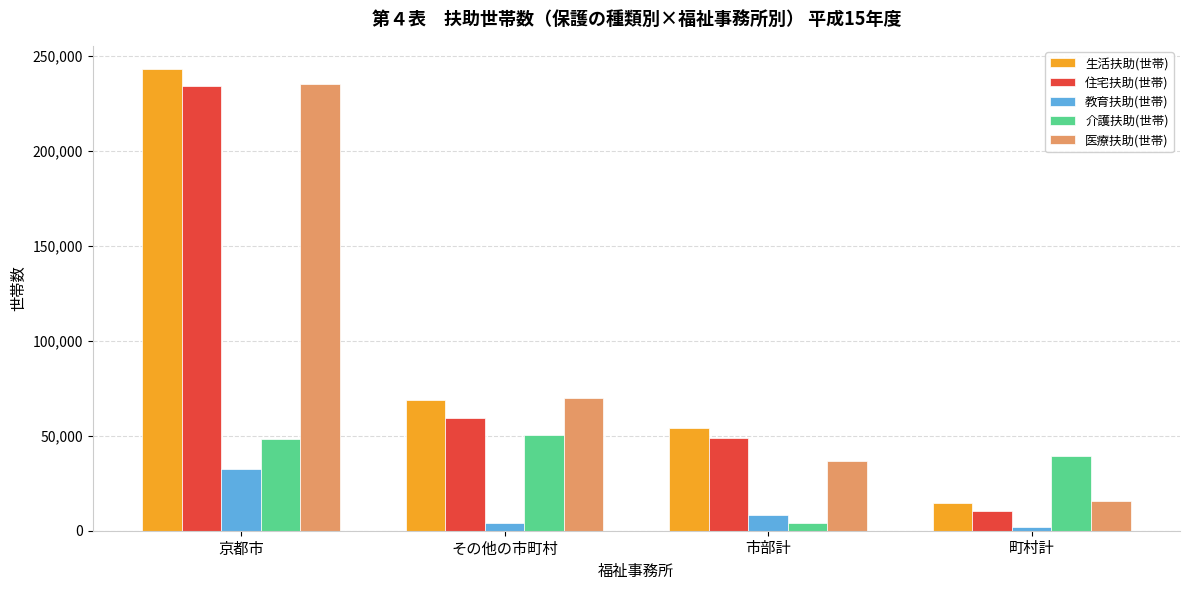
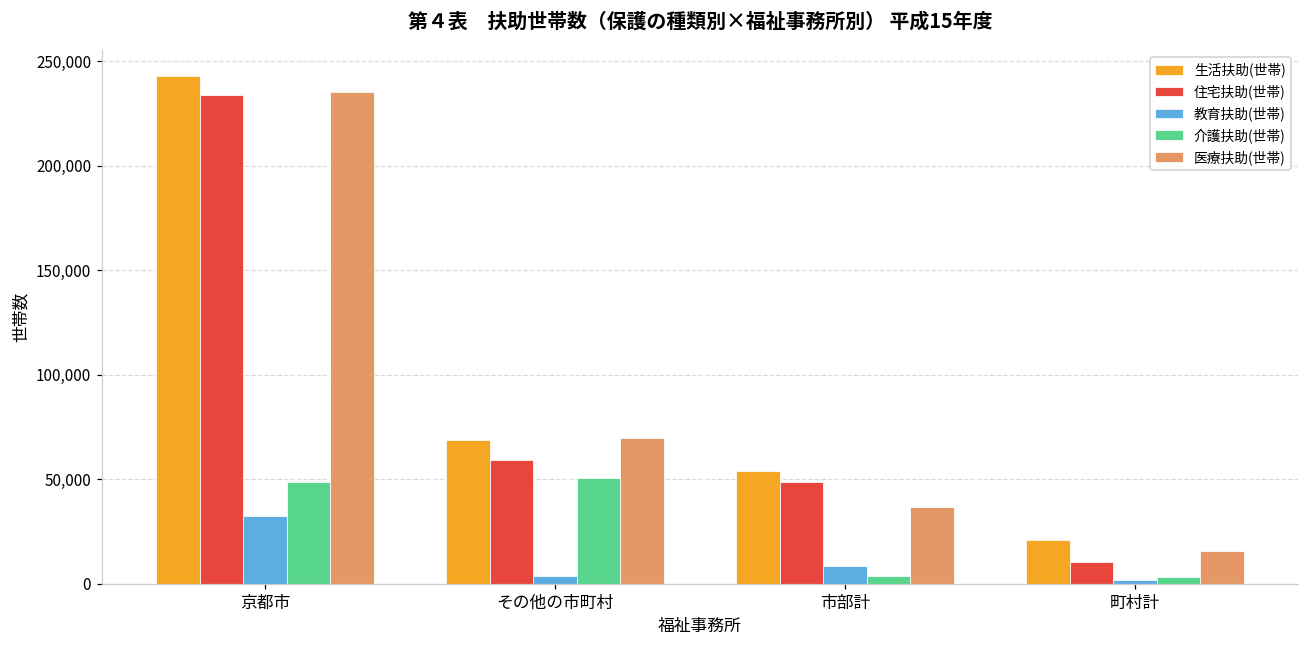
生活扶助(世帯), 町村計: 15,000 -> 21,000
介護扶助(世帯), 町村計: 40,000 -> 3,000
